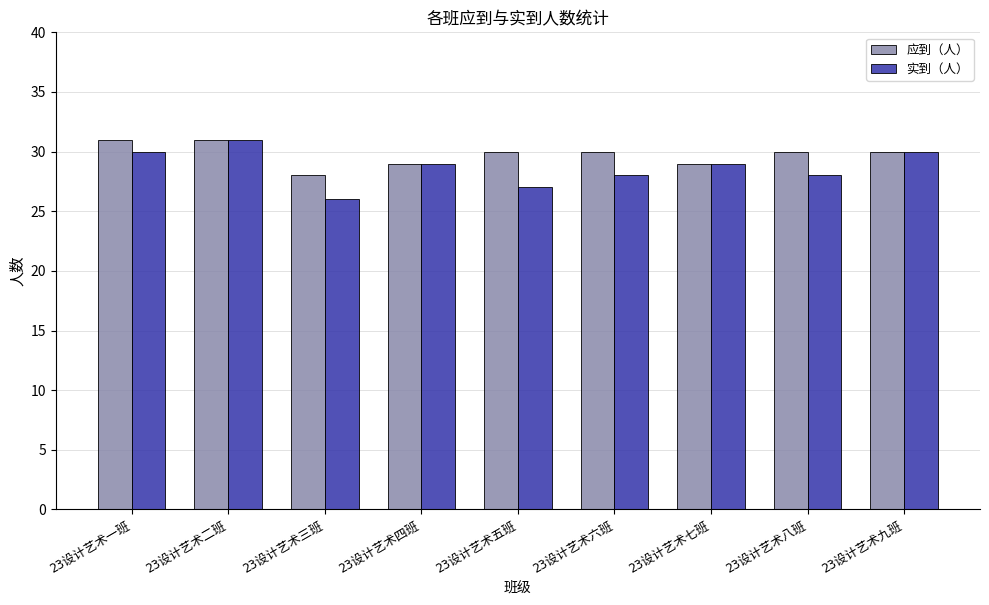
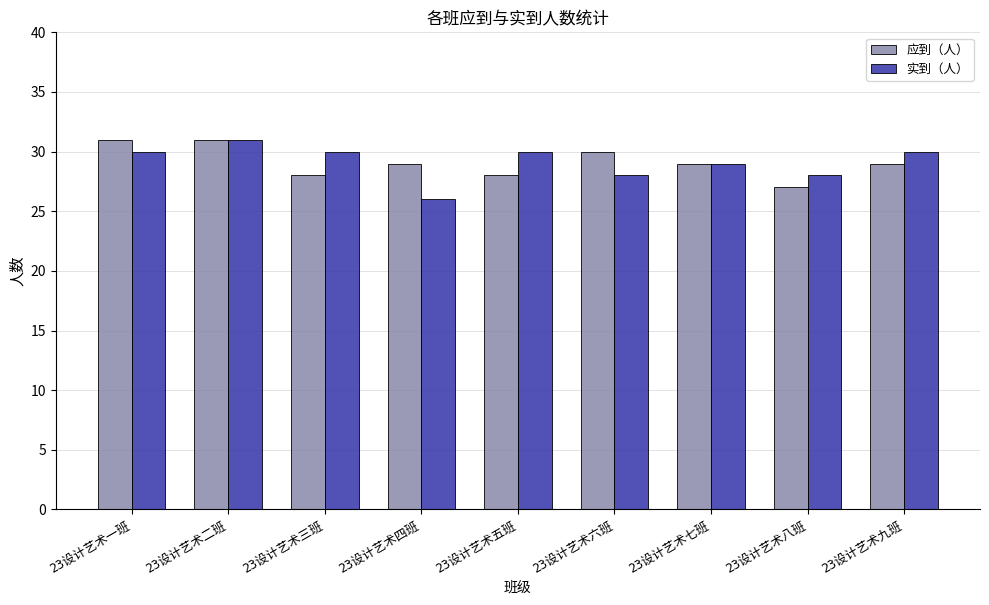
实到（人）, 23设计艺术三班: 26 -> 30
实到（人）, 23设计艺术四班: 29 -> 26
应到（人）, 23设计艺术五班: 30 -> 28
实到（人）, 23设计艺术五班: 27 -> 30
应到（人）, 23设计艺术八班: 30 -> 27
应到（人）, 23设计艺术九班: 30 -> 29
